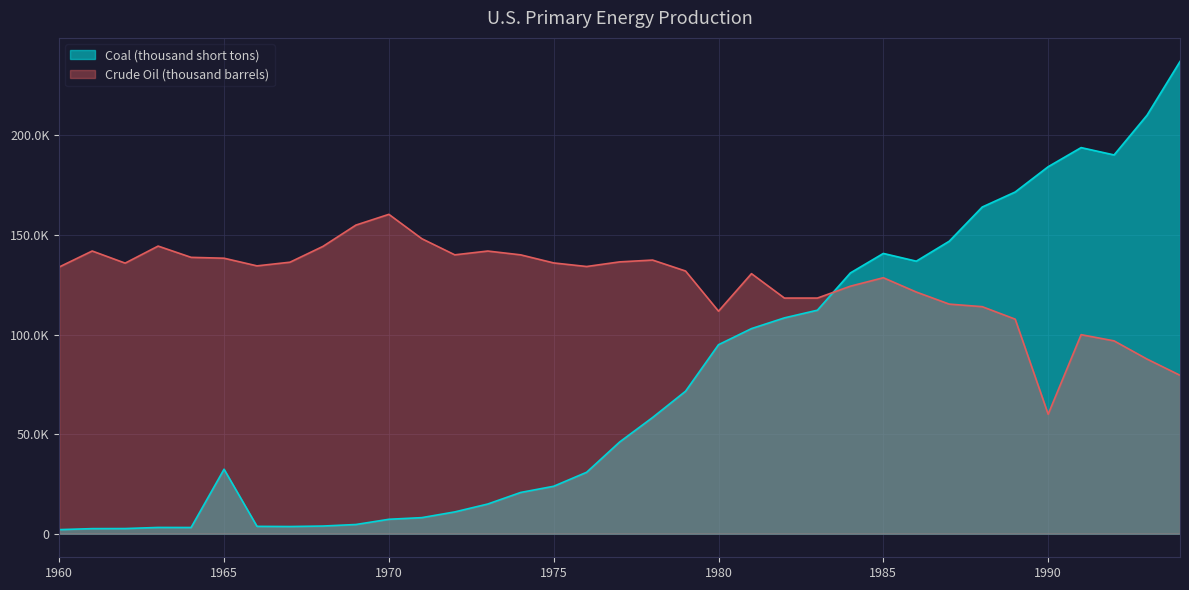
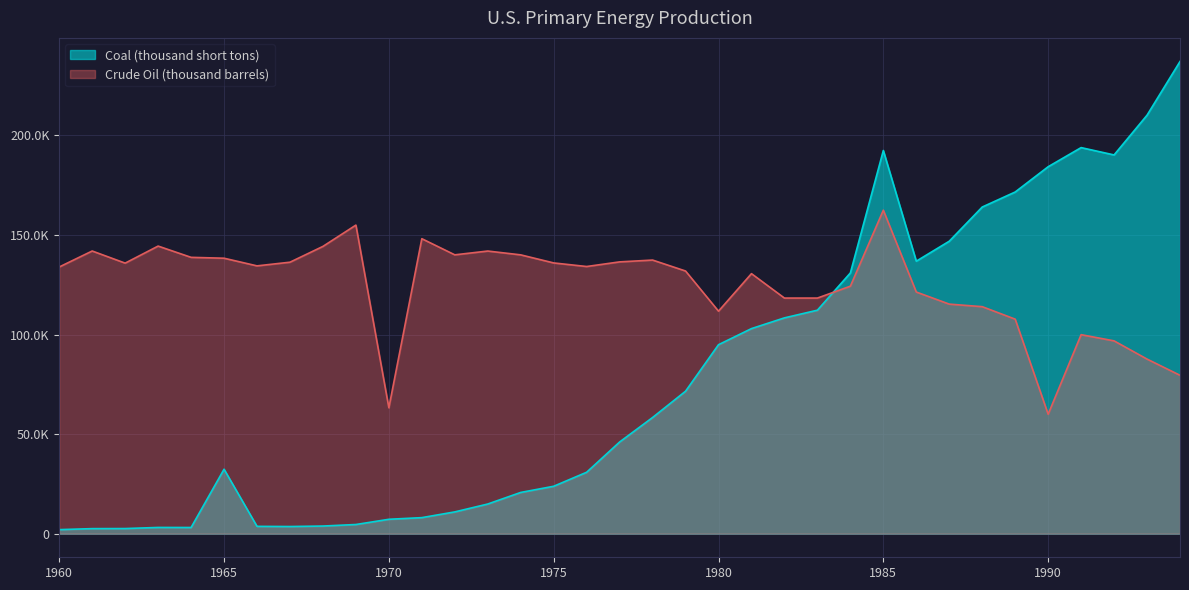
Crude Oil (thousand barrels), 1970: 160000 -> 63000
Coal (thousand short tons), 1985: 141000 -> 192000
Crude Oil (thousand barrels), 1985: 129000 -> 162000
